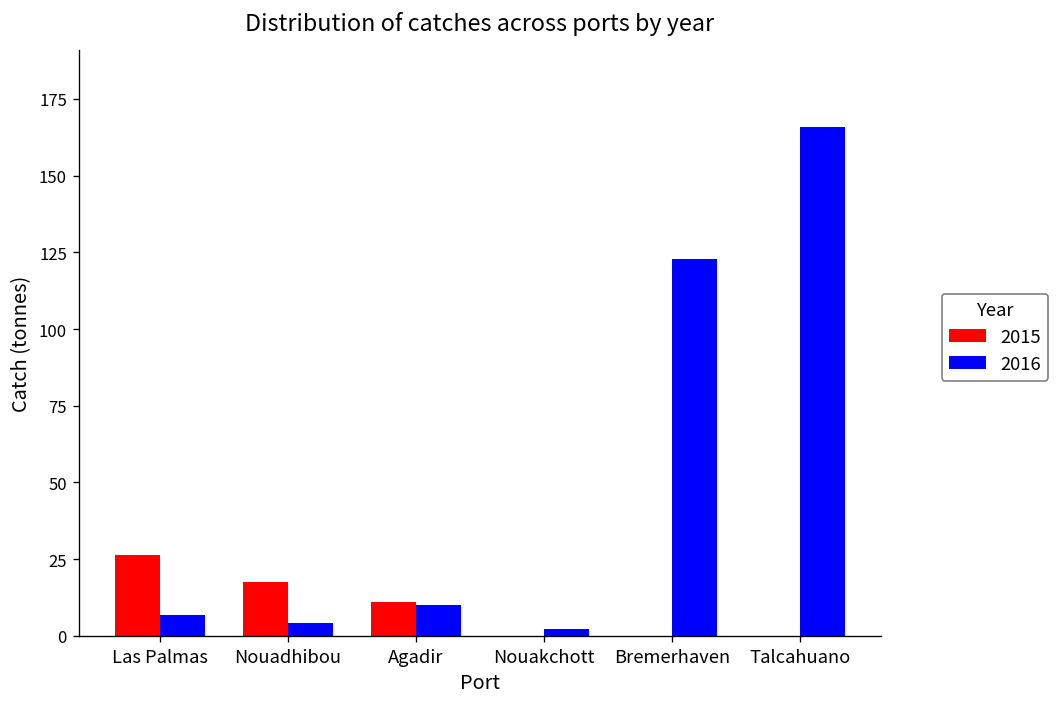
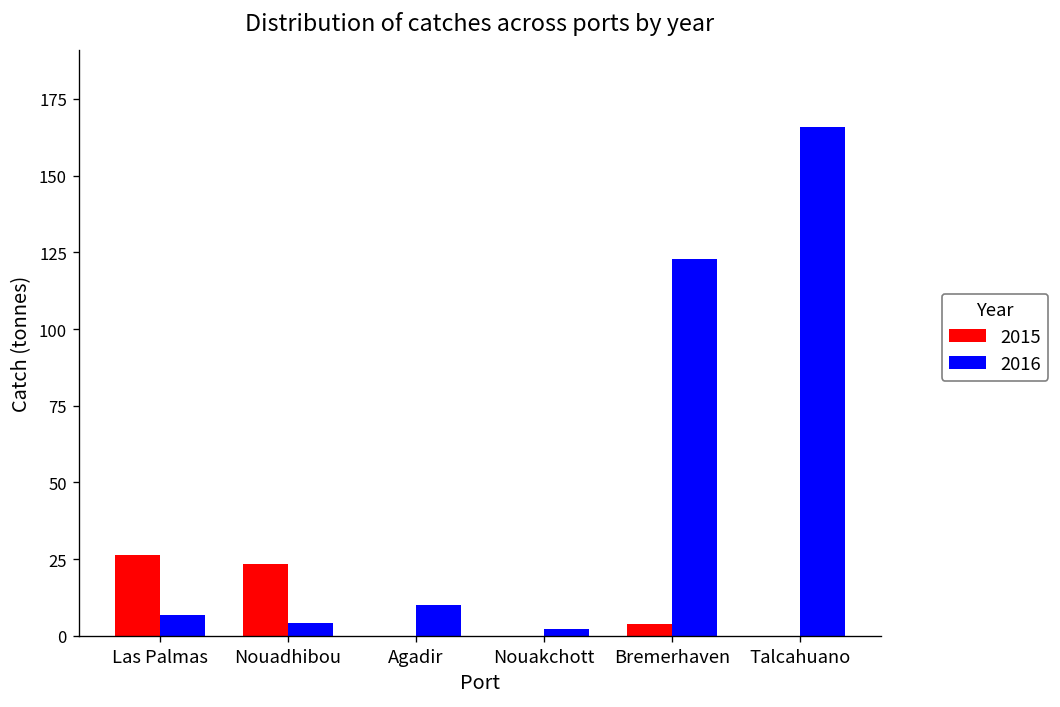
2015, Nouadhibou: 18 -> 24
2015, Agadir: 11 -> 0
2015, Bremerhaven: 0 -> 4
